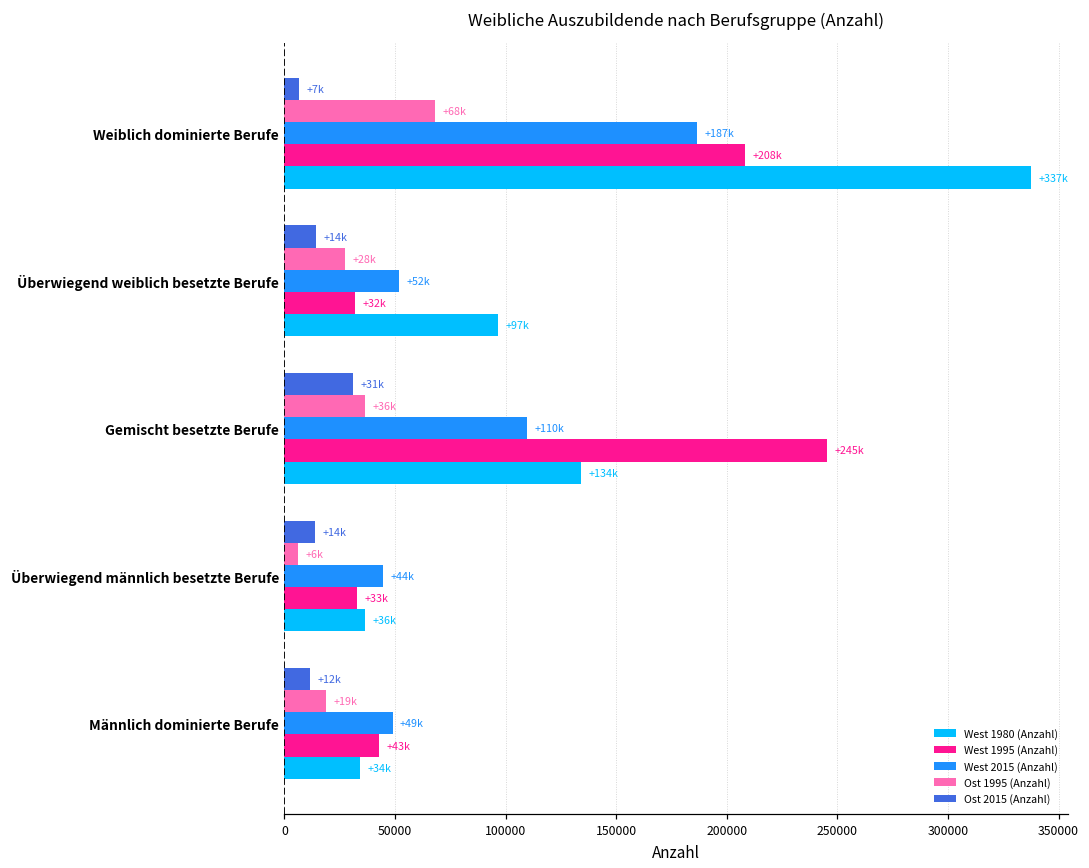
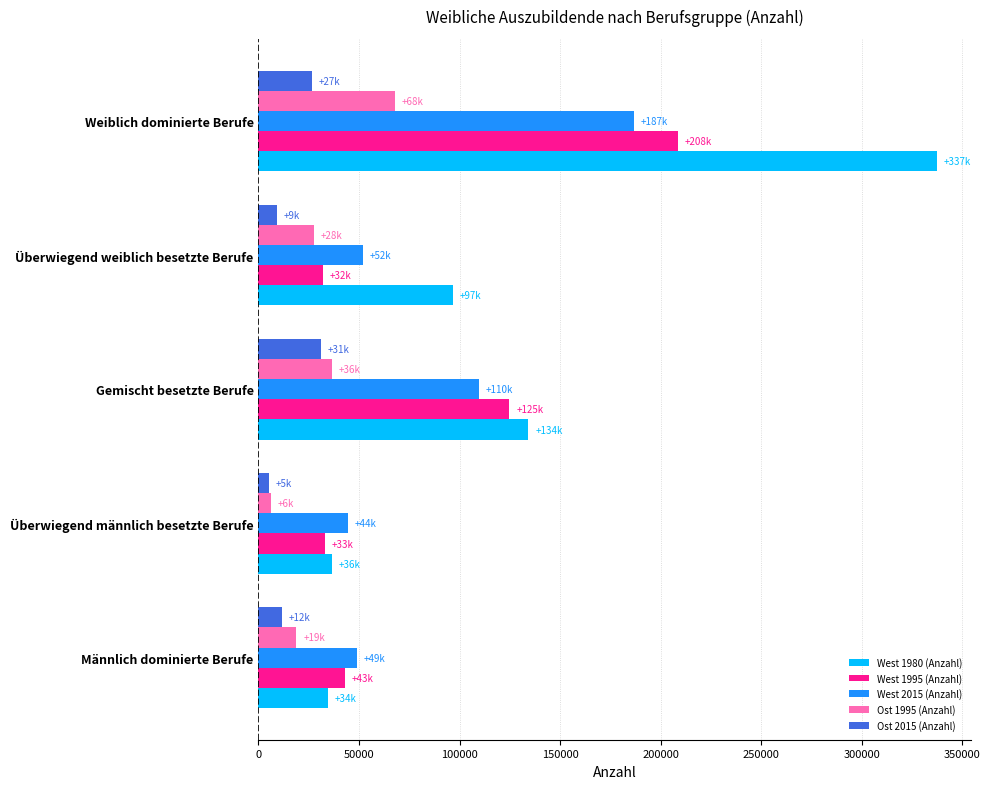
Ost 2015 (Anzahl), Weiblich dominierte Berufe: +7k -> +27k
Ost 2015 (Anzahl), Überwiegend weiblich besetzte Berufe: +14k -> +9k
West 1995 (Anzahl), Gemischt besetzte Berufe: +245k -> +125k
Ost 2015 (Anzahl), Überwiegend männlich besetzte Berufe: +14k -> +5k
